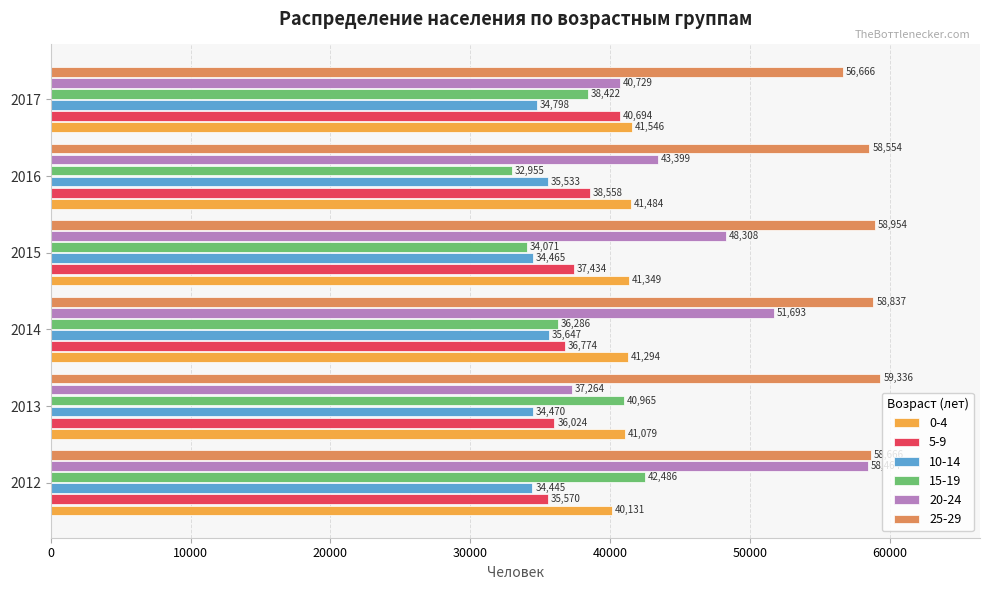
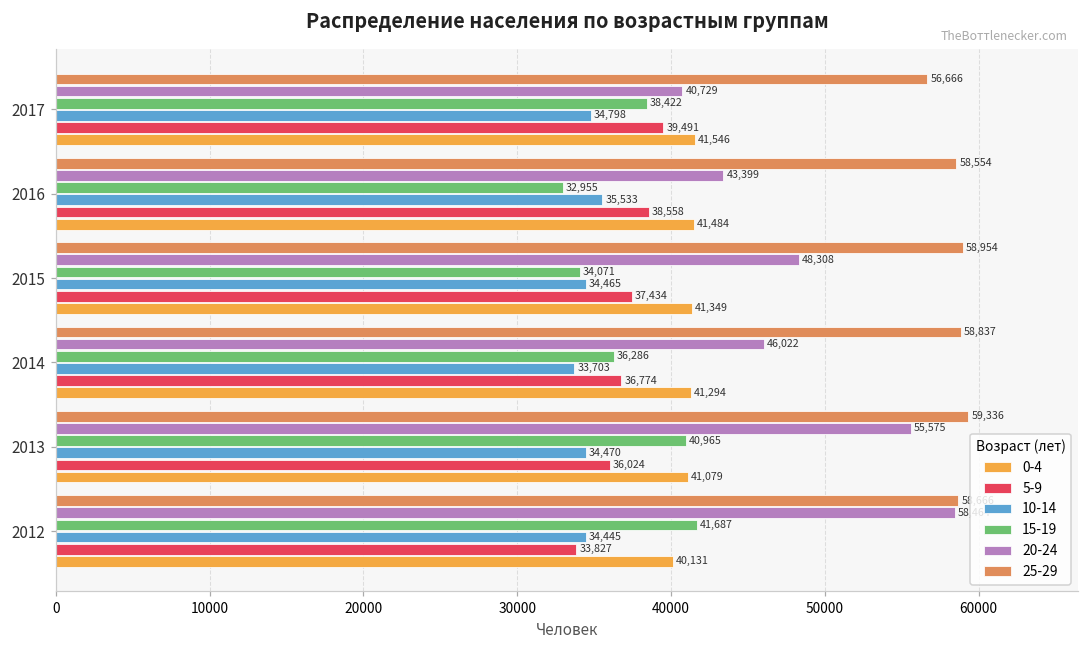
5-9, 2017: 40,694 -> 39,491
20-24, 2014: 51,693 -> 46,022
10-14, 2014: 35,647 -> 33,703
20-24, 2013: 37,264 -> 55,575
15-19, 2012: 42,486 -> 41,687
5-9, 2012: 35,570 -> 33,827
